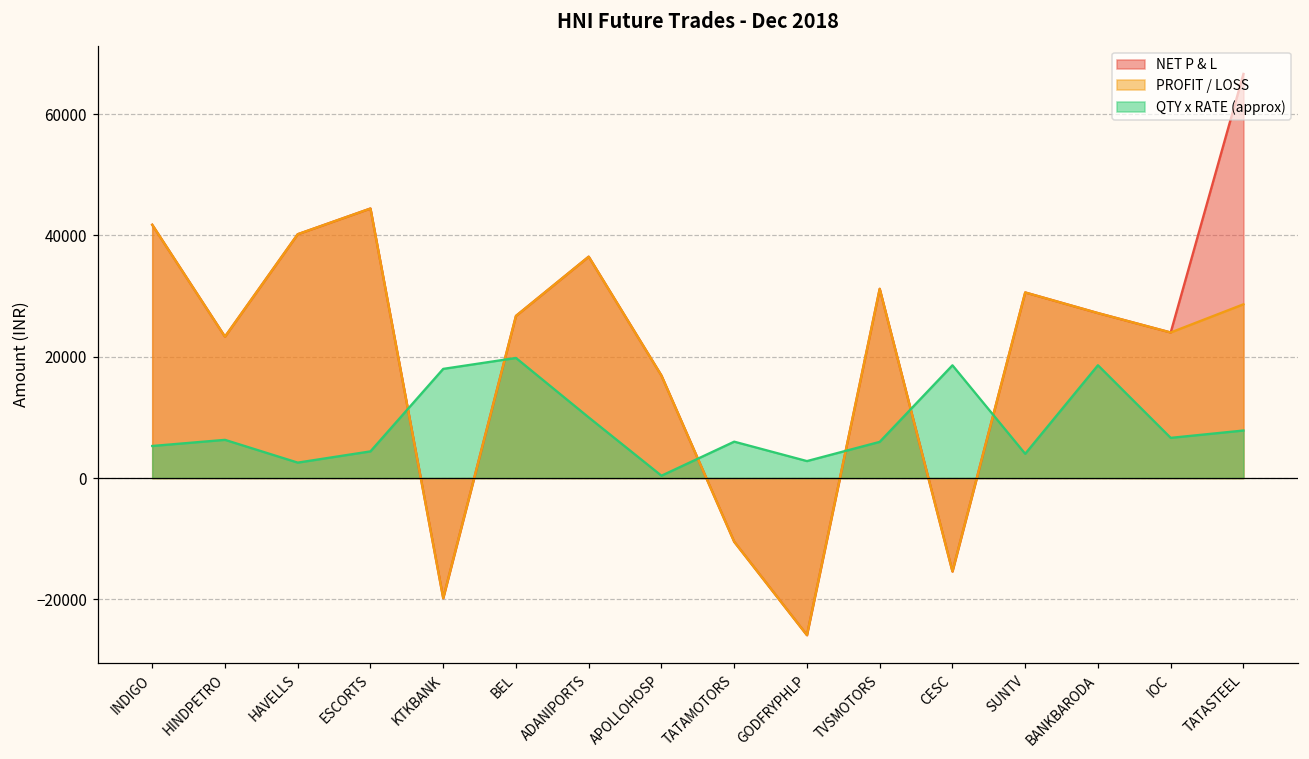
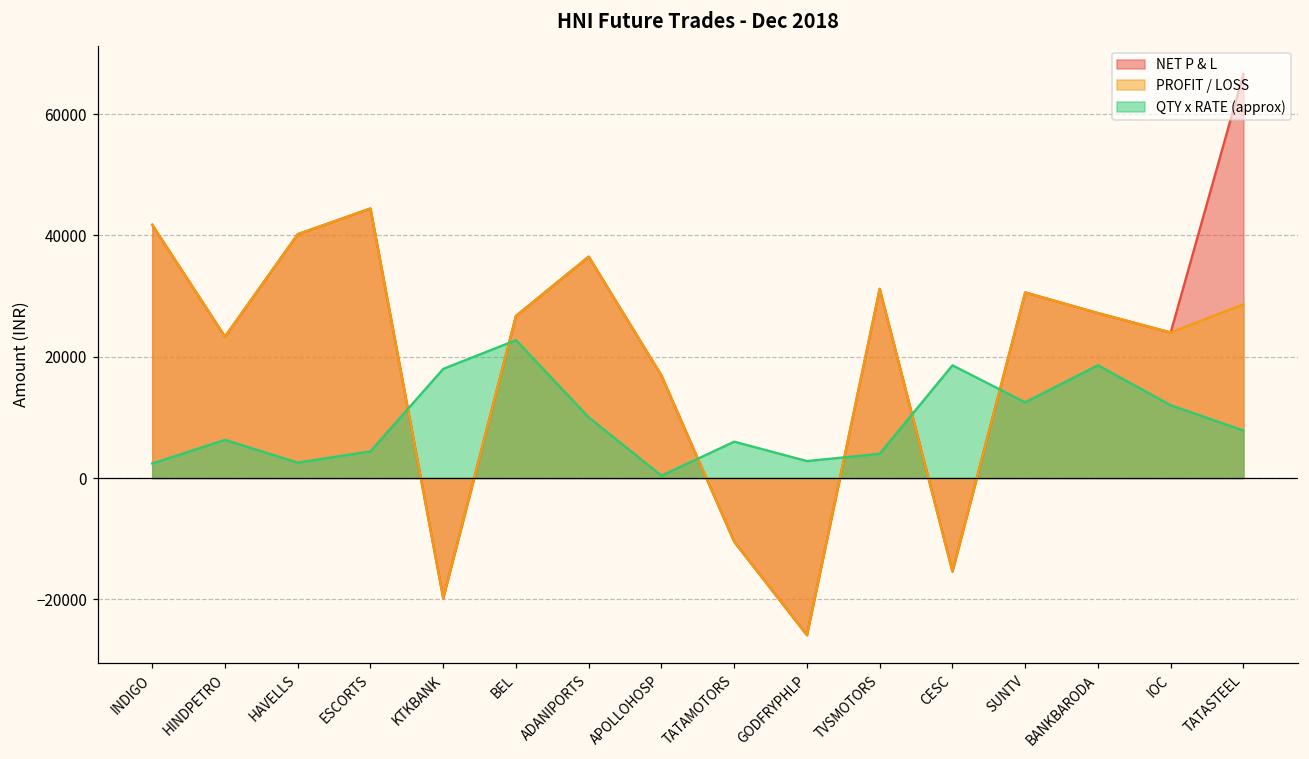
QTY x RATE (approx), INDIGO: 5000 -> 2000
QTY x RATE (approx), BEL: 20000 -> 23000
QTY x RATE (approx), TVSMOTORS: 6000 -> 4000
QTY x RATE (approx), SUNTV: 4000 -> 12000
QTY x RATE (approx), IOC: 7000 -> 12000
